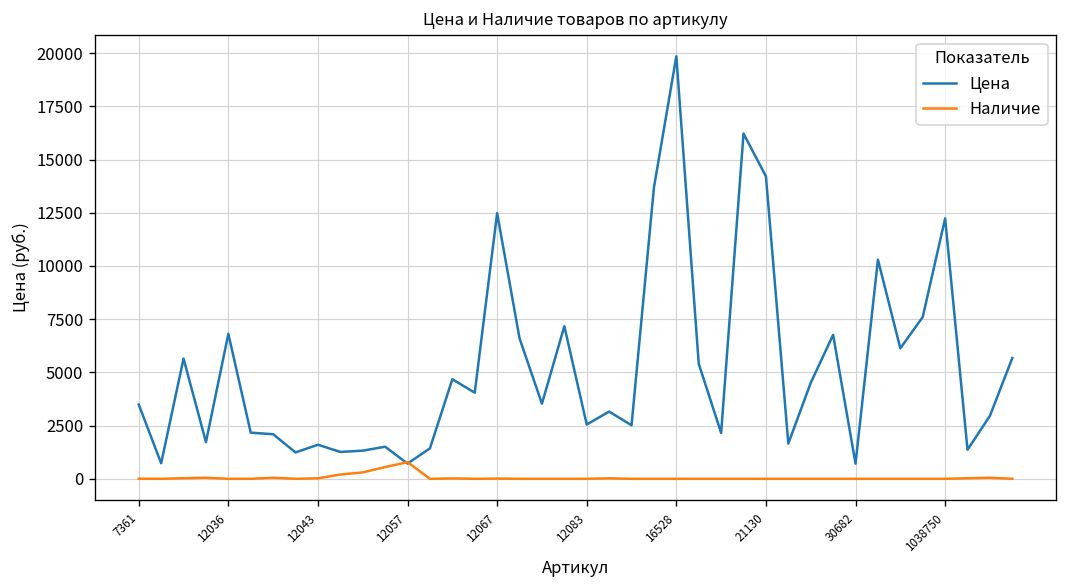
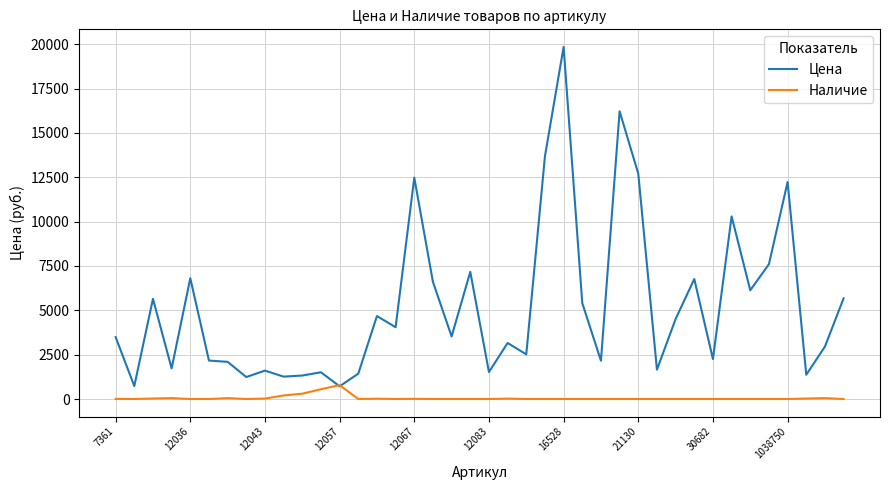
Цена, 12083: 2600 -> 1500
Цена, 21130: 14200 -> 12700
Цена, 30682: 700 -> 2300
